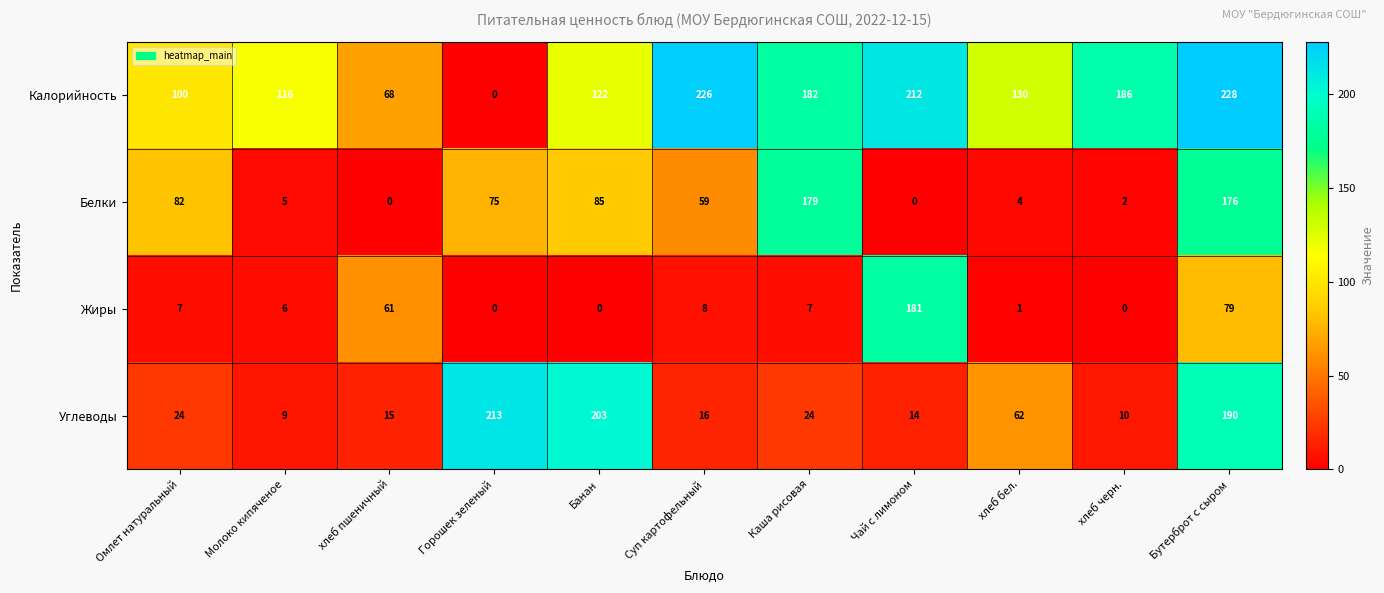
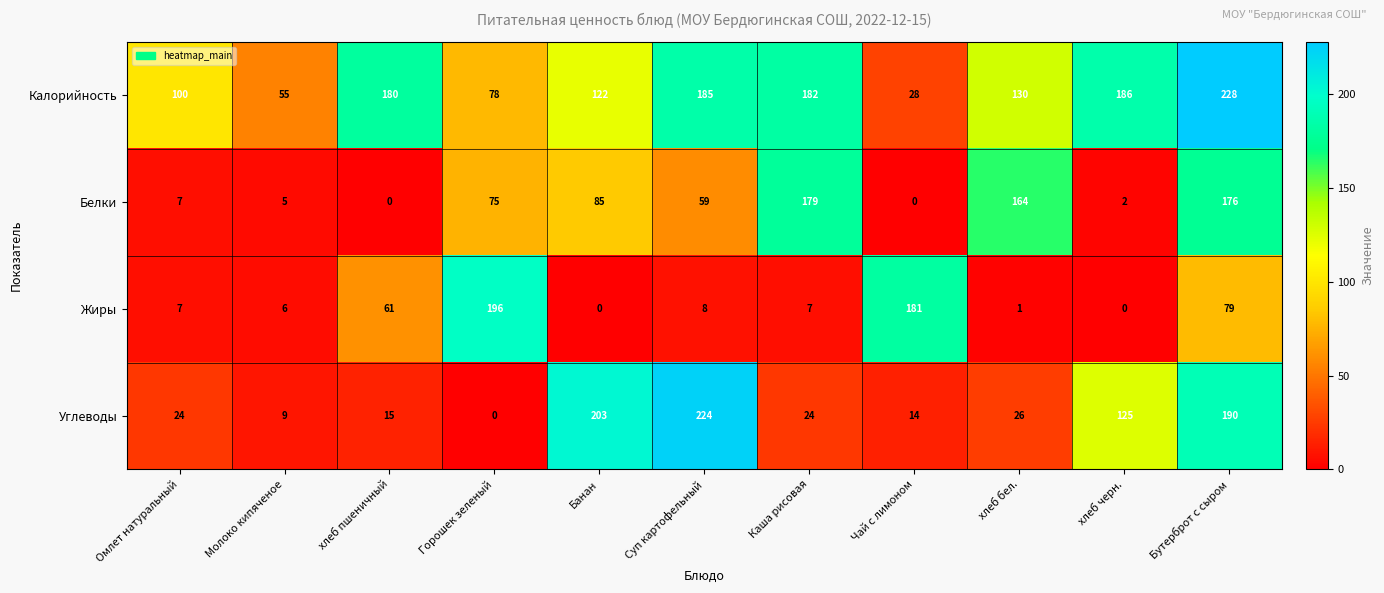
Калорийность, Молоко кипяченое: 116 -> 55
Калорийность, хлеб пшеничный: 68 -> 180
Калорийность, Горошек зеленый: 0 -> 78
Калорийность, Суп картофельный: 226 -> 185
Калорийность, Чай с лимоном: 212 -> 28
Белки, Омлет натуральный: 82 -> 7
Белки, хлеб бел.: 4 -> 164
Жиры, Горошек зеленый: 0 -> 196
Углеводы, Горошек зеленый: 213 -> 0
Углеводы, Суп картофельный: 16 -> 224
Углеводы, хлеб бел.: 62 -> 26
Углеводы, хлеб черн.: 10 -> 125
